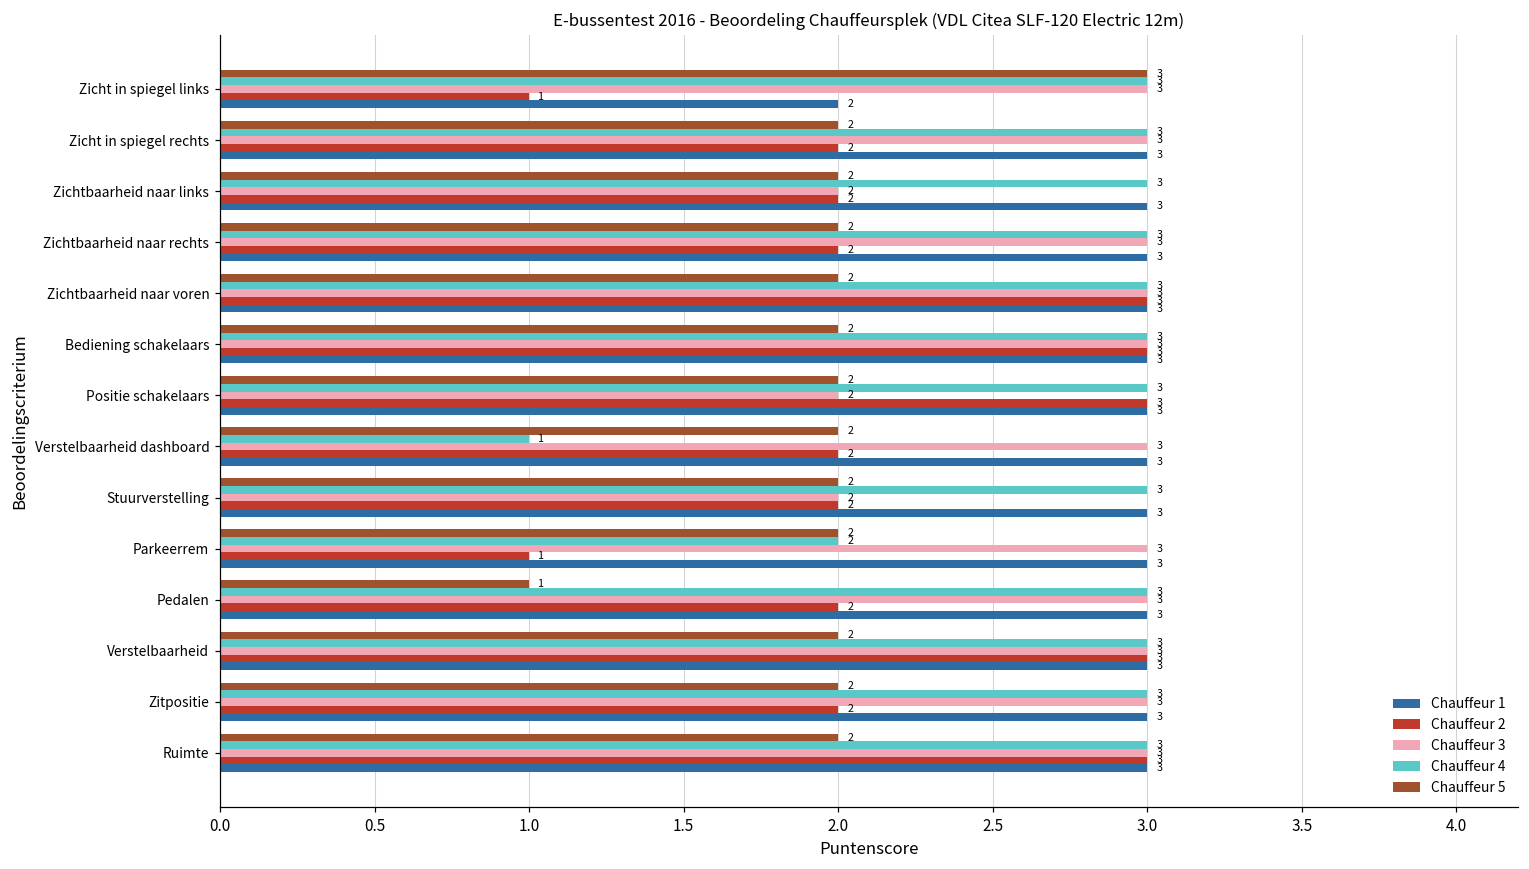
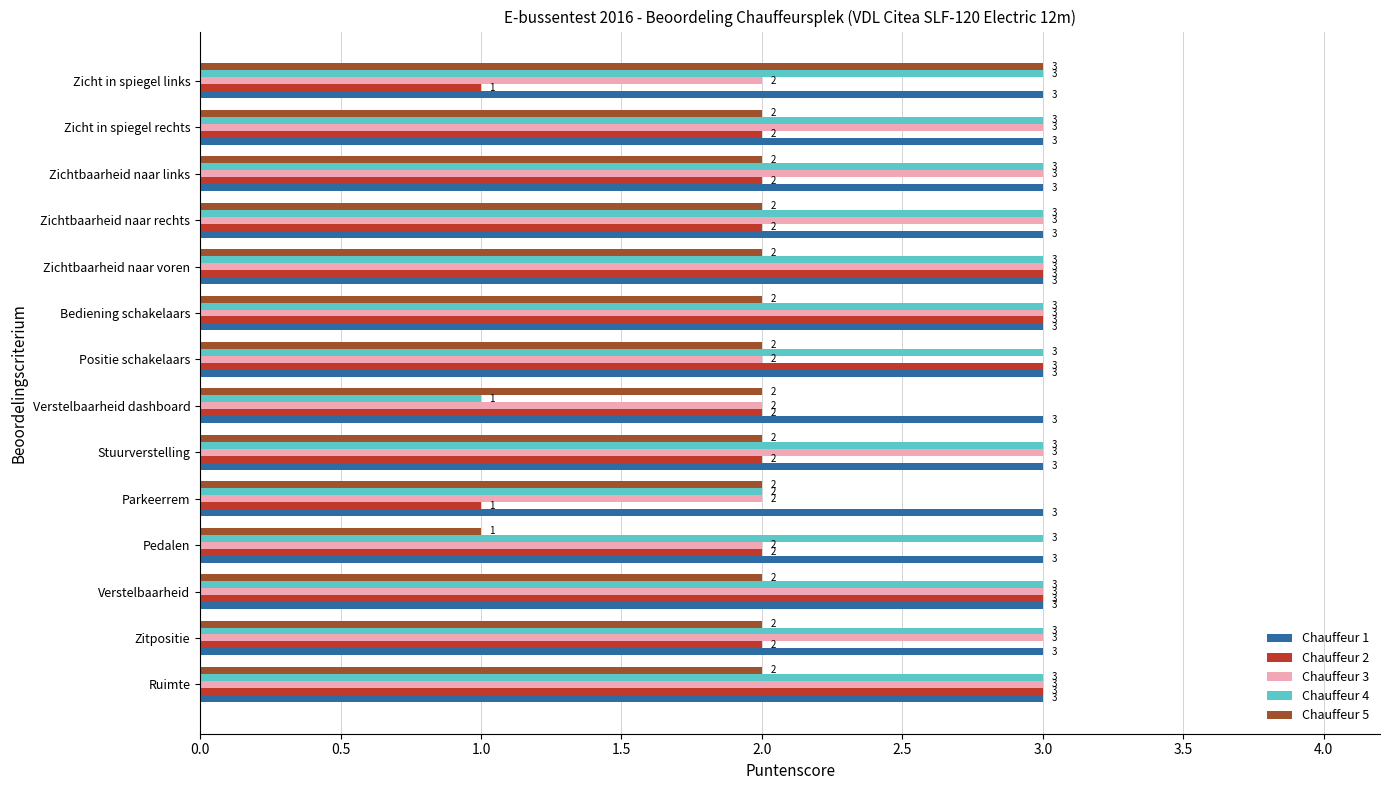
Chauffeur 3, Zicht in spiegel links: 3 -> 2
Chauffeur 1, Zicht in spiegel links: 2 -> 3
Chauffeur 3, Zichtbaarheid naar links: 2 -> 3
Chauffeur 3, Verstelbaarheid dashboard: 3 -> 2
Chauffeur 3, Stuurverstelling: 2 -> 3
Chauffeur 3, Parkeerrem: 3 -> 2
Chauffeur 3, Pedalen: 3 -> 2
